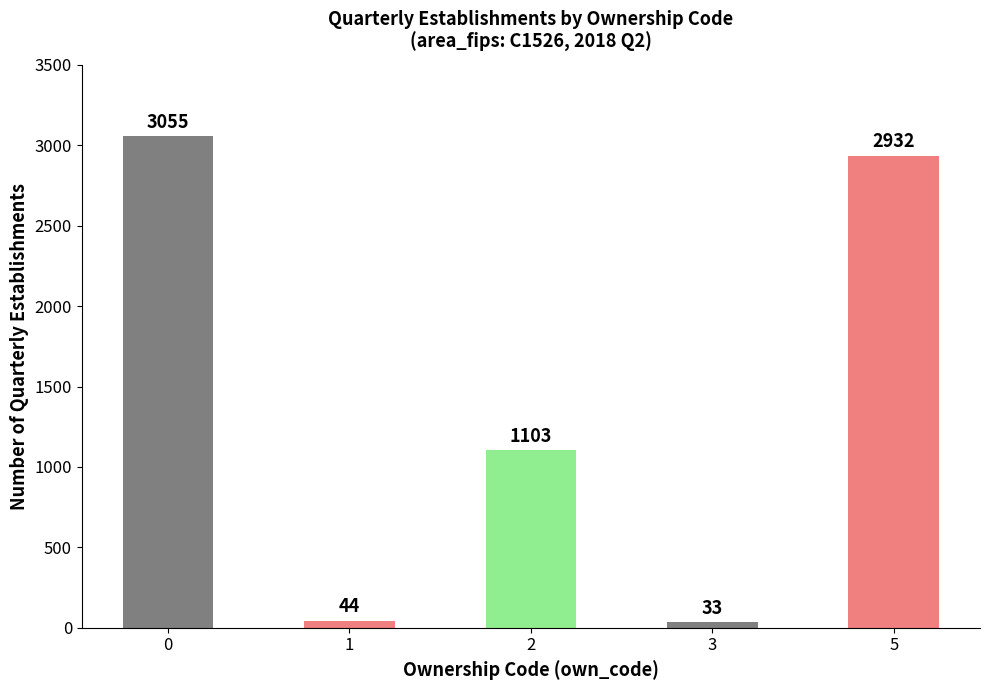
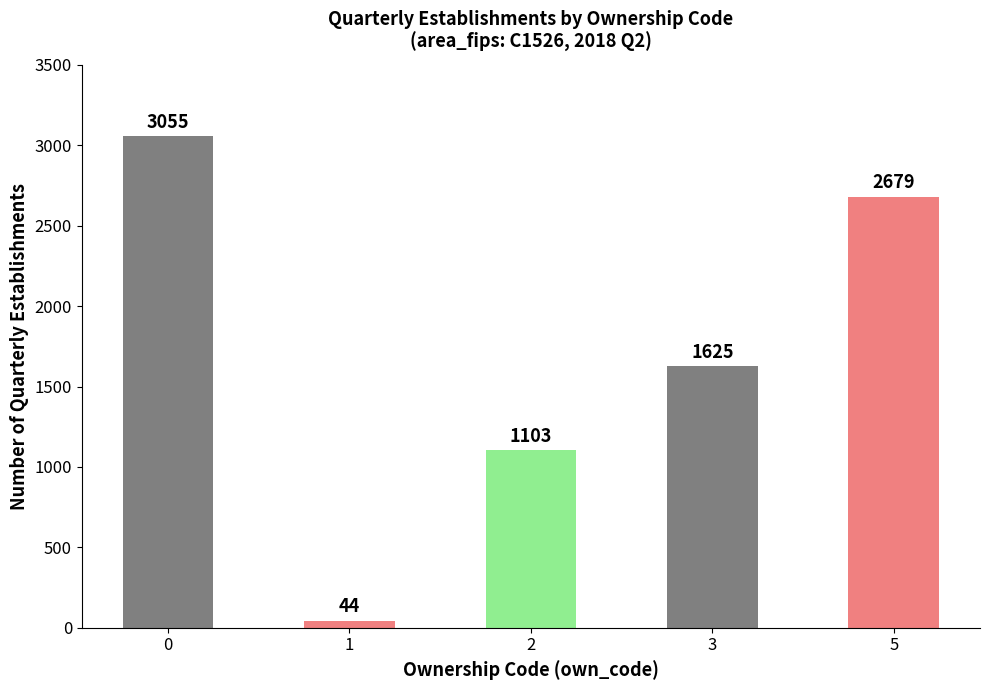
3: 33 -> 1625
5: 2932 -> 2679
